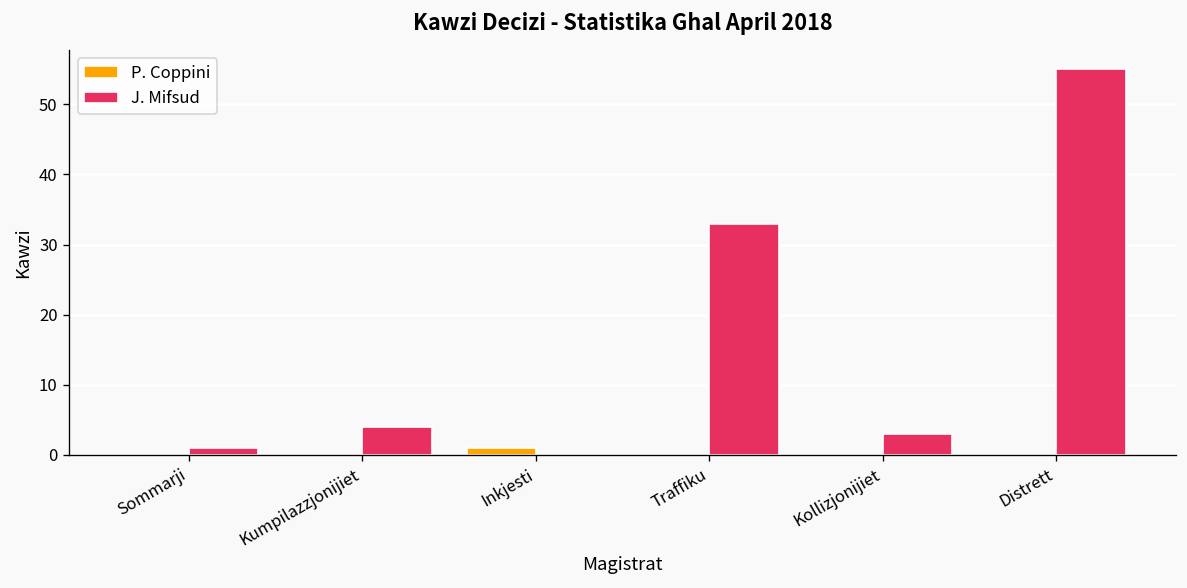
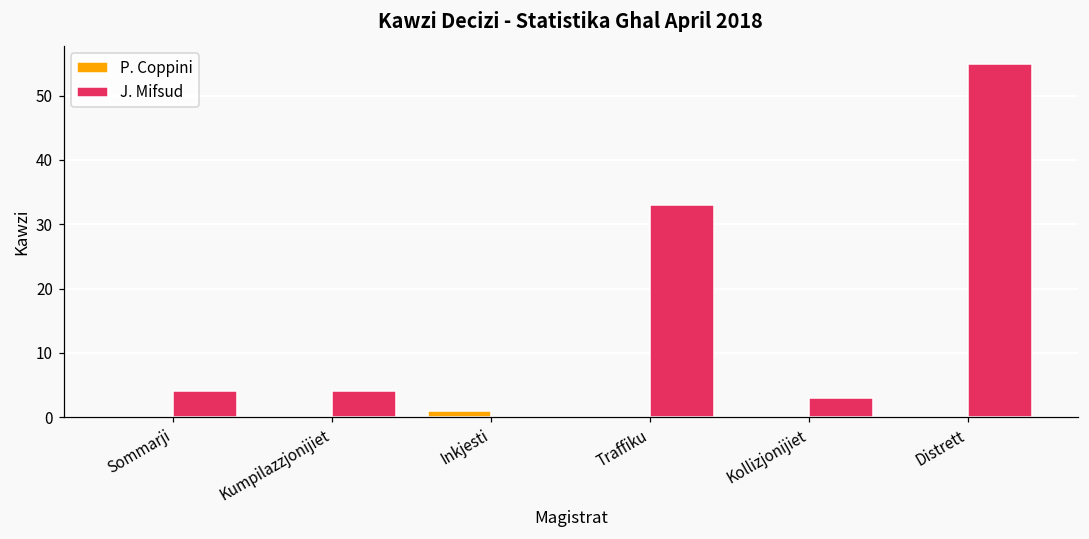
J. Mifsud, Sommarji: 1 -> 4
